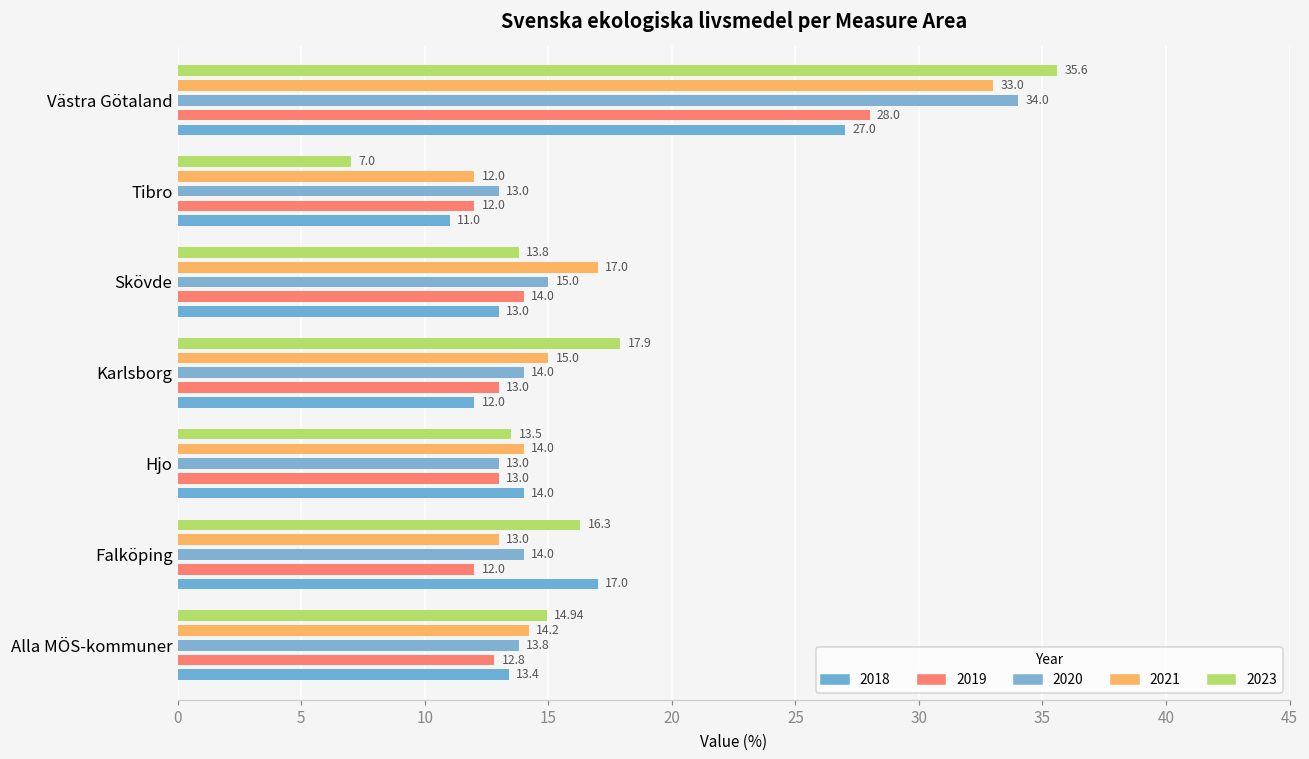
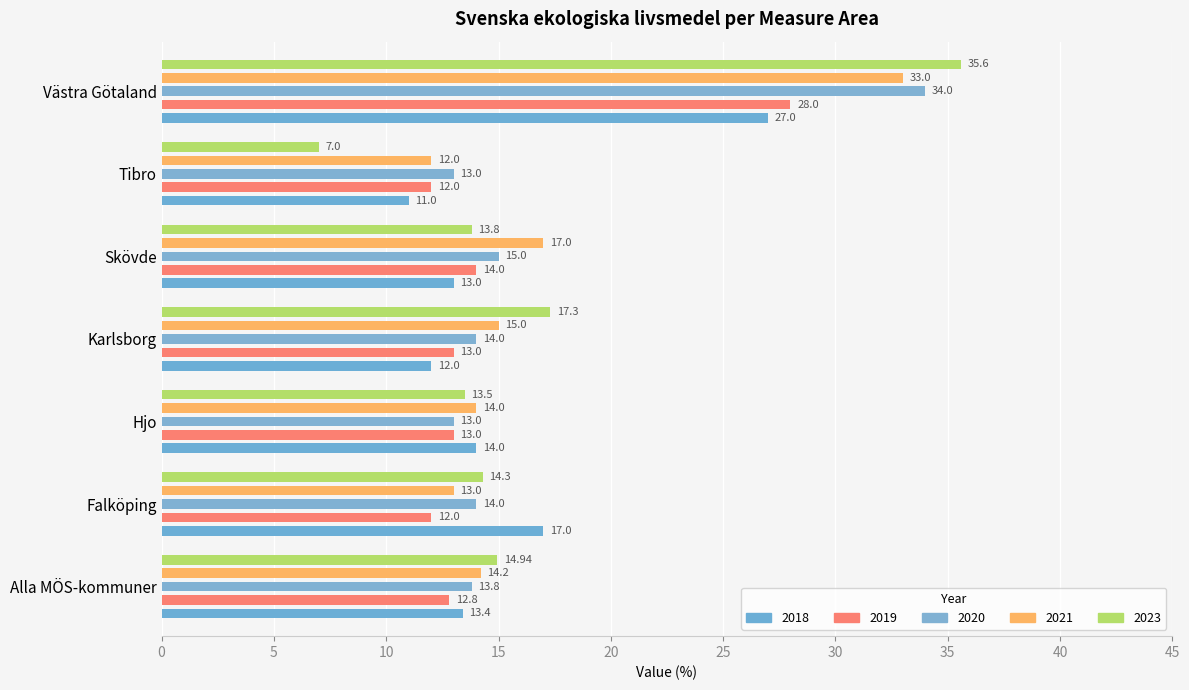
2023, Karlsborg: 17.9 -> 17.3
2023, Falköping: 16.3 -> 14.3
